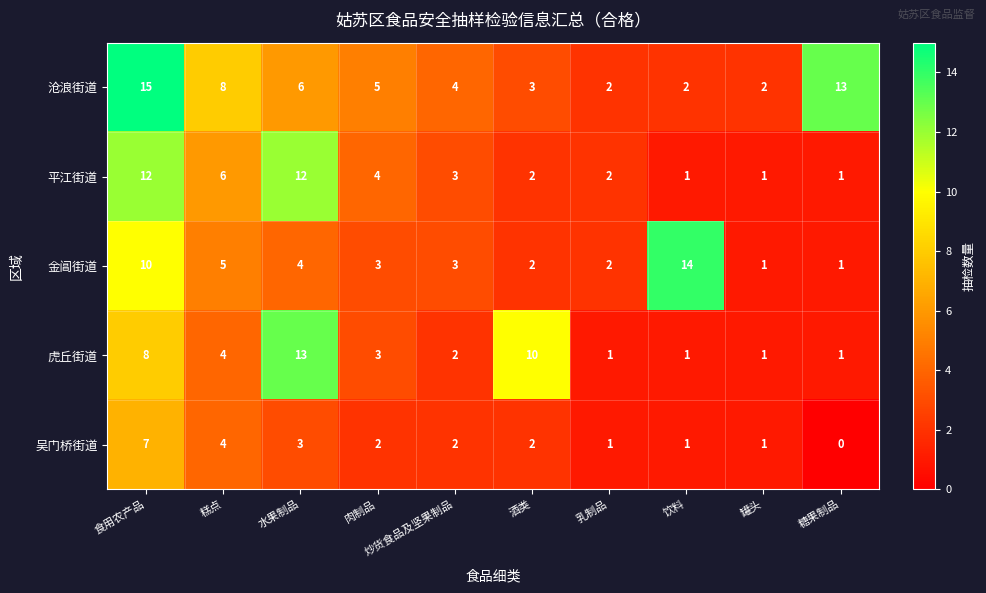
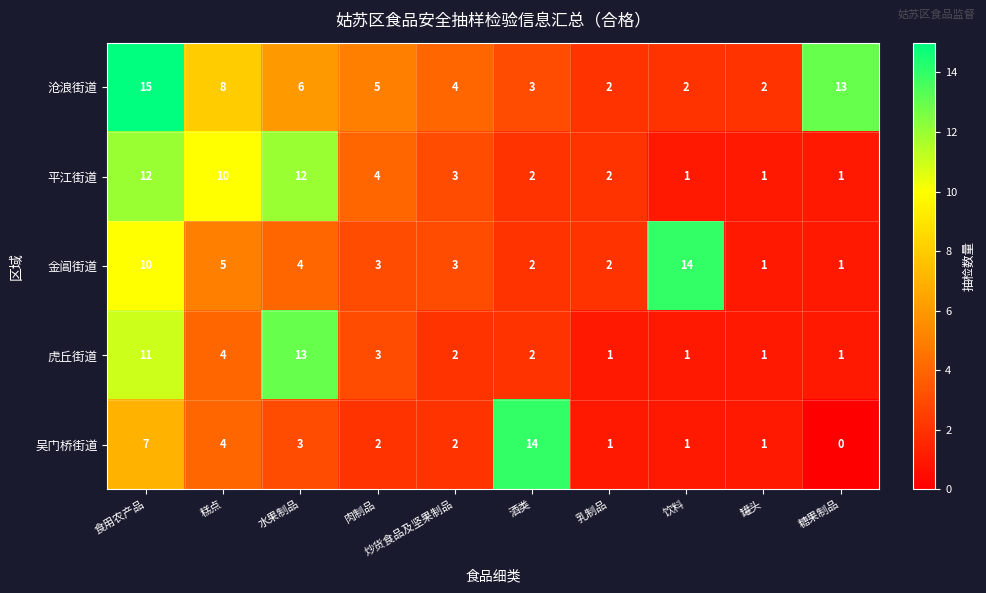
平江街道, 糕点: 6 -> 10
虎丘街道, 食用农产品: 8 -> 11
虎丘街道, 酒类: 10 -> 2
吴门桥街道, 酒类: 2 -> 14
